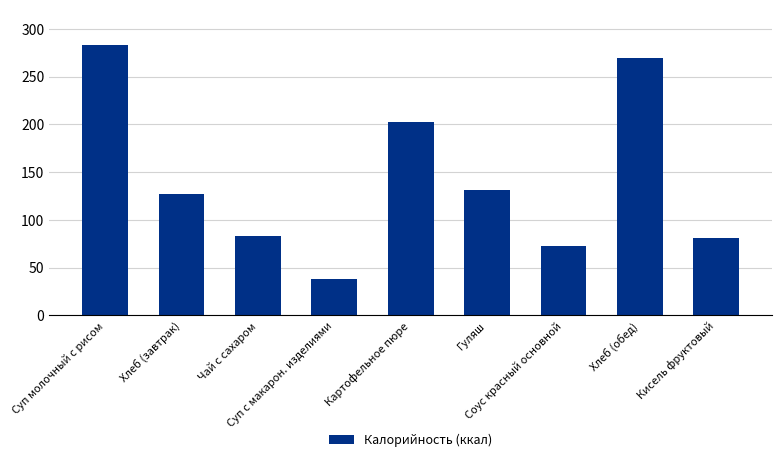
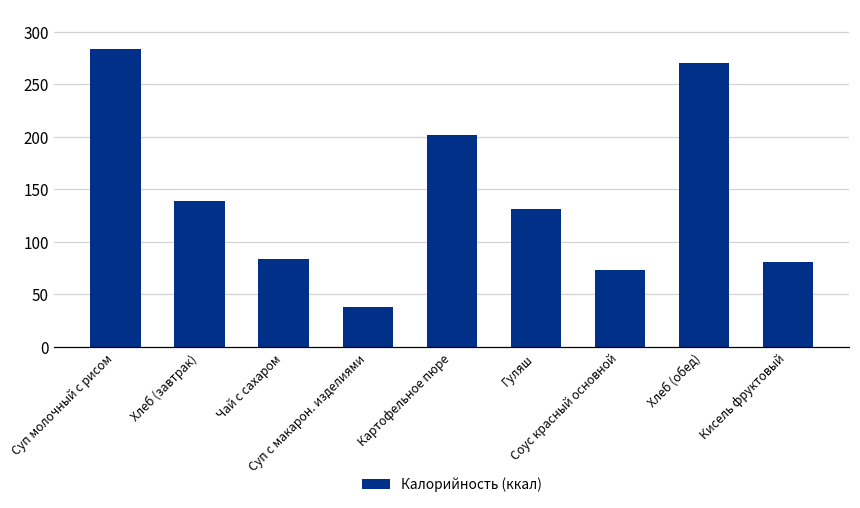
Хлеб (завтрак): 130 -> 140
